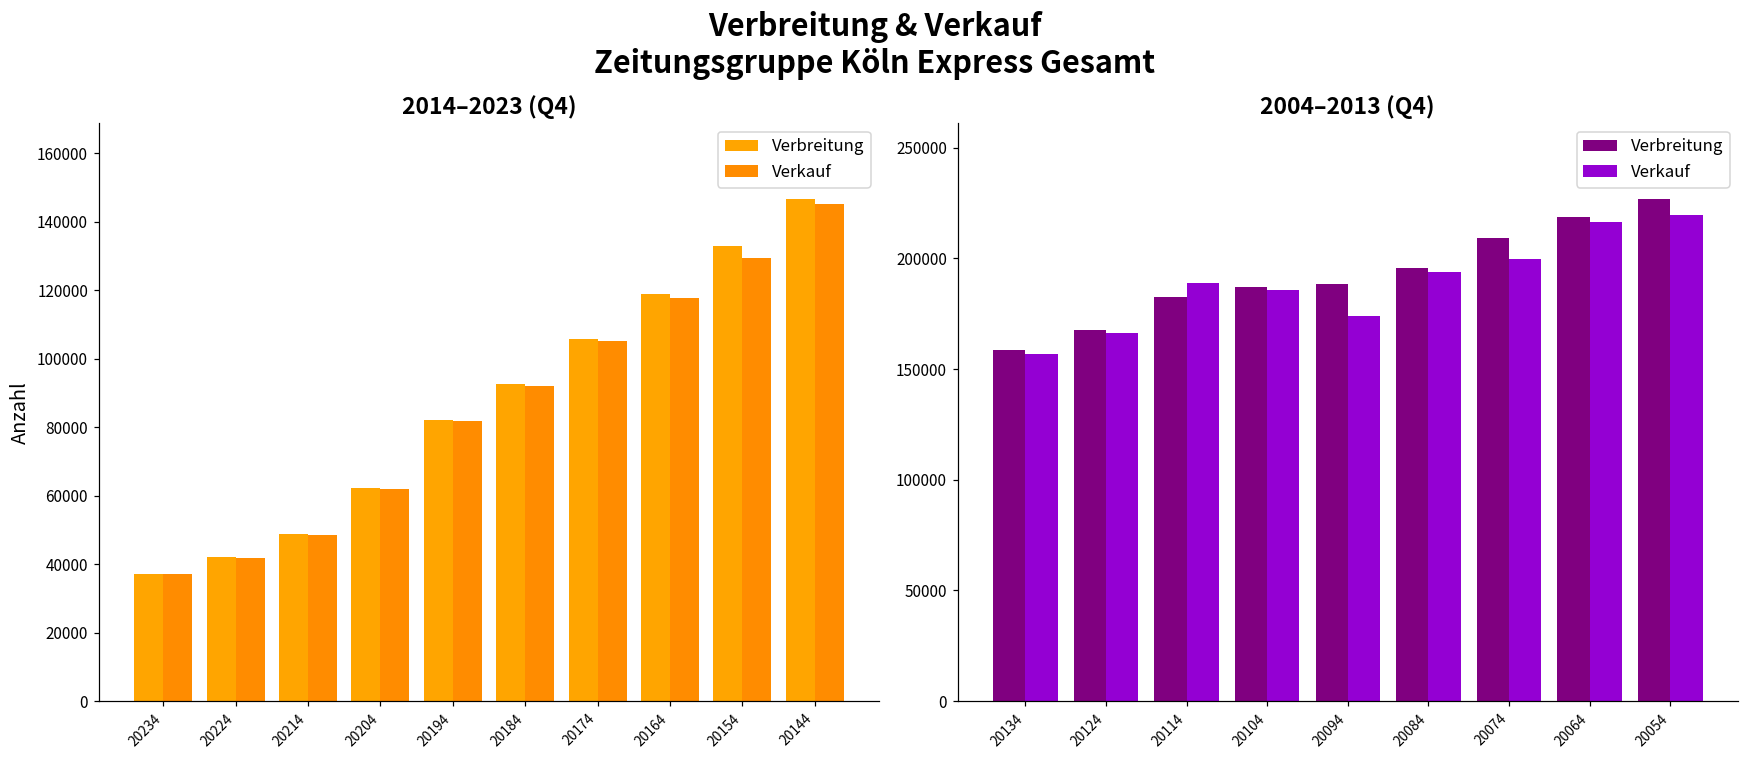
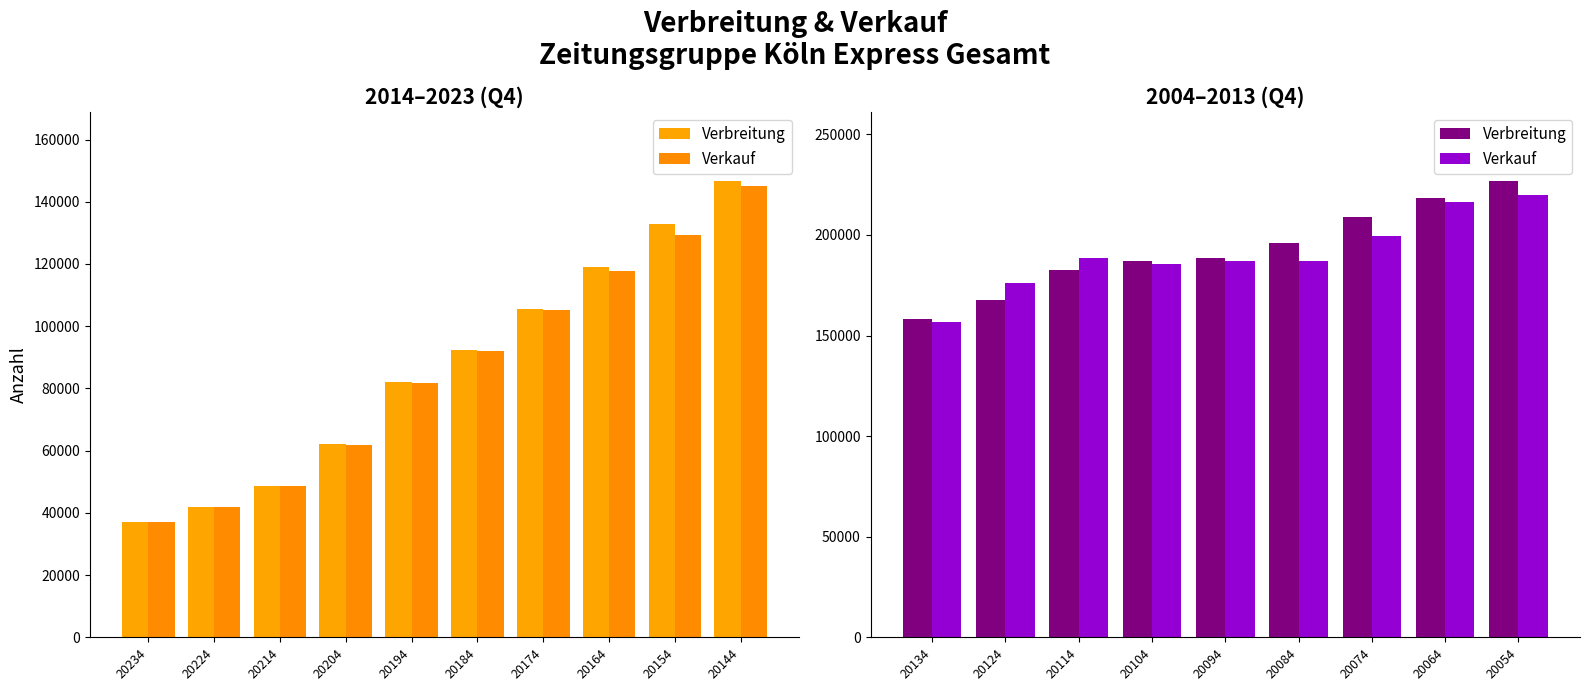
2004–2013 (Q4), Verkauf, 20124: 166000 -> 176000
2004–2013 (Q4), Verkauf, 20094: 174000 -> 187000
2004–2013 (Q4), Verkauf, 20084: 194000 -> 187000
